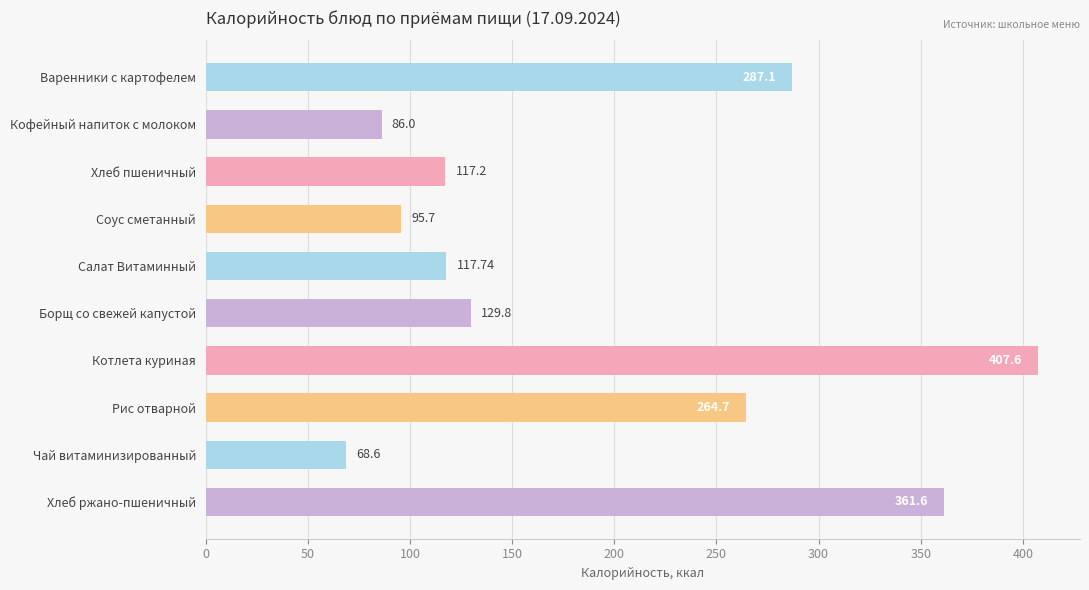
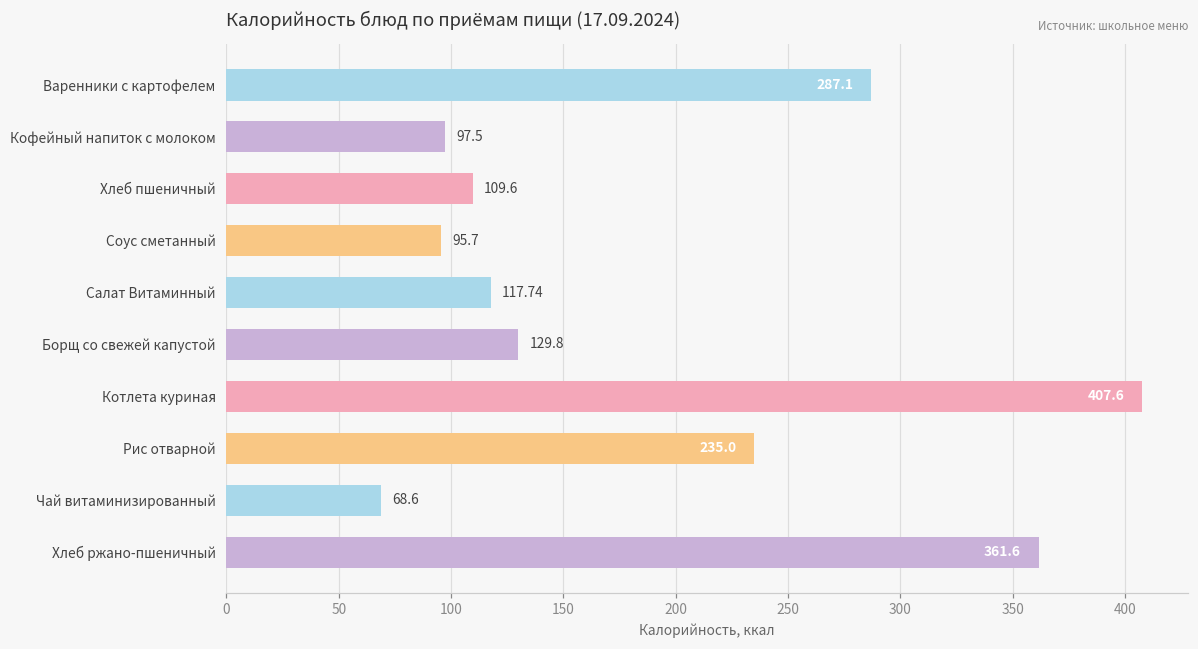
Кофейный напиток с молоком: 86.0 -> 97.5
Хлеб пшеничный: 117.2 -> 109.6
Рис отварной: 264.7 -> 235.0
